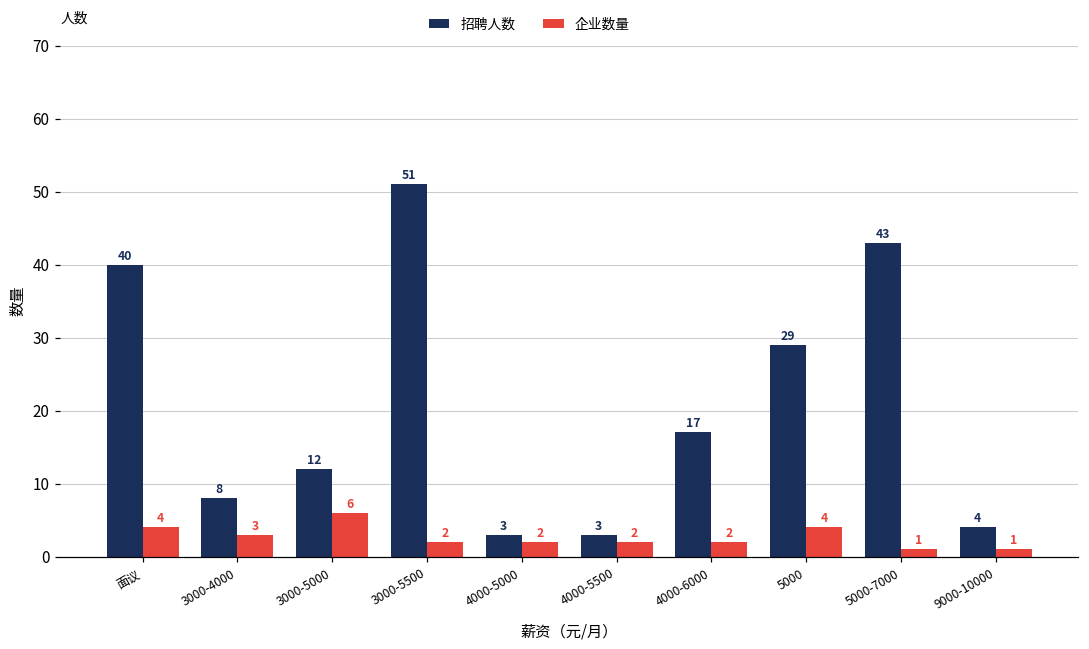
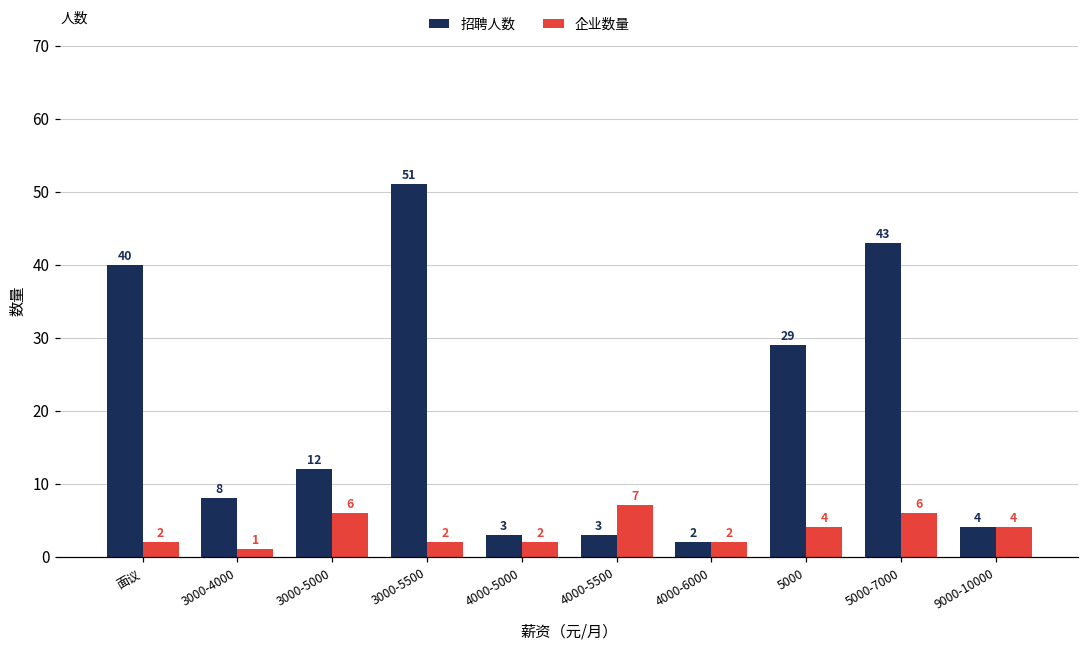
企业数量, 面议: 4 -> 2
企业数量, 3000-4000: 3 -> 1
企业数量, 4000-5500: 2 -> 7
招聘人数, 4000-6000: 17 -> 2
企业数量, 5000-7000: 1 -> 6
企业数量, 9000-10000: 1 -> 4
